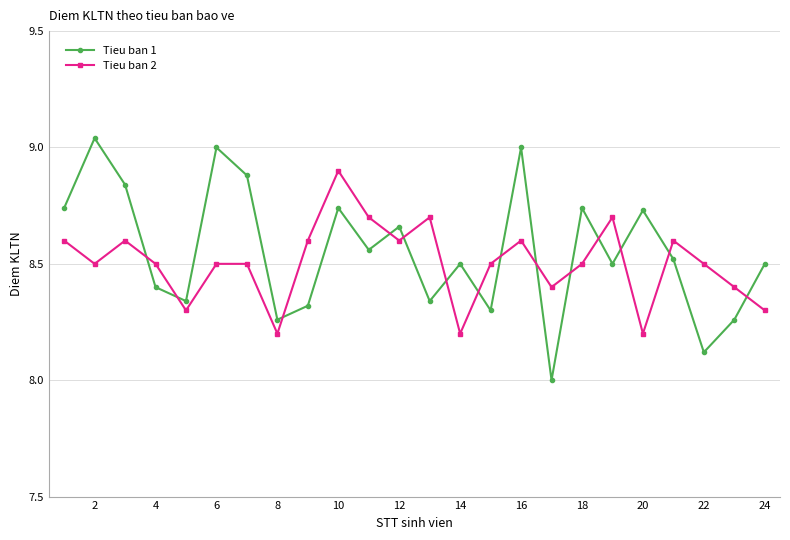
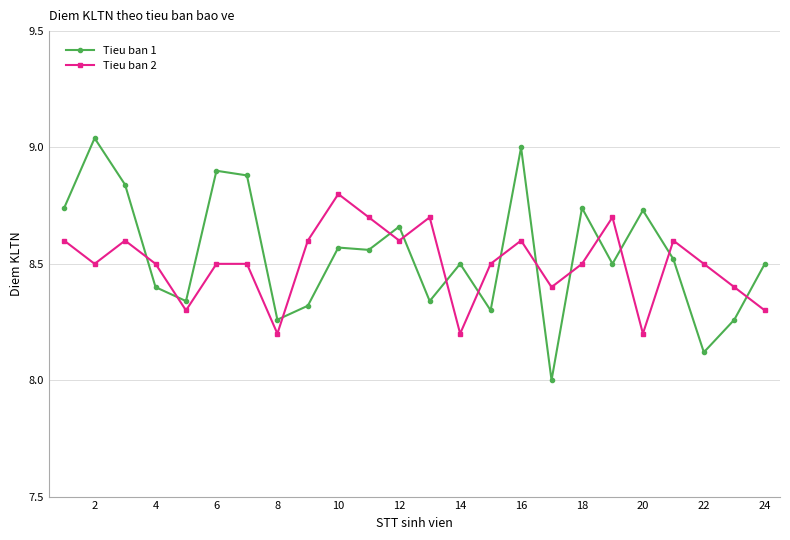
Tieu ban 1, 6: 9.0 -> 8.9
Tieu ban 1, 10: 8.74 -> 8.57
Tieu ban 2, 10: 8.9 -> 8.8
